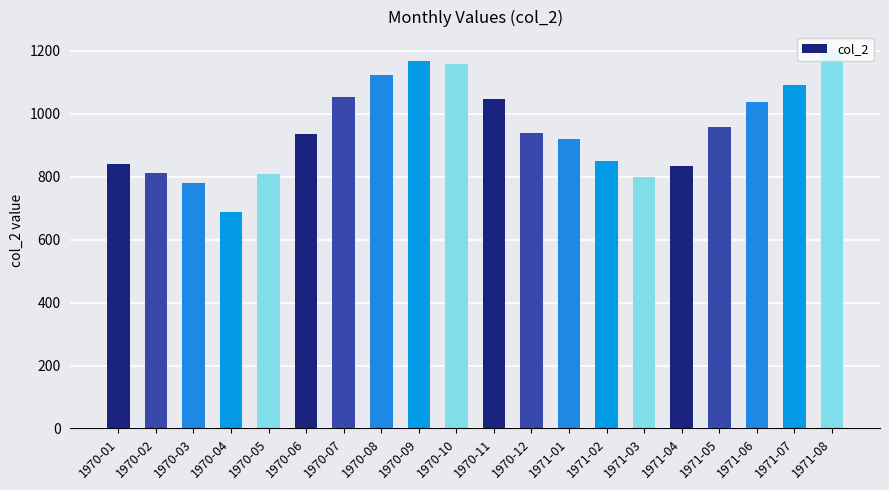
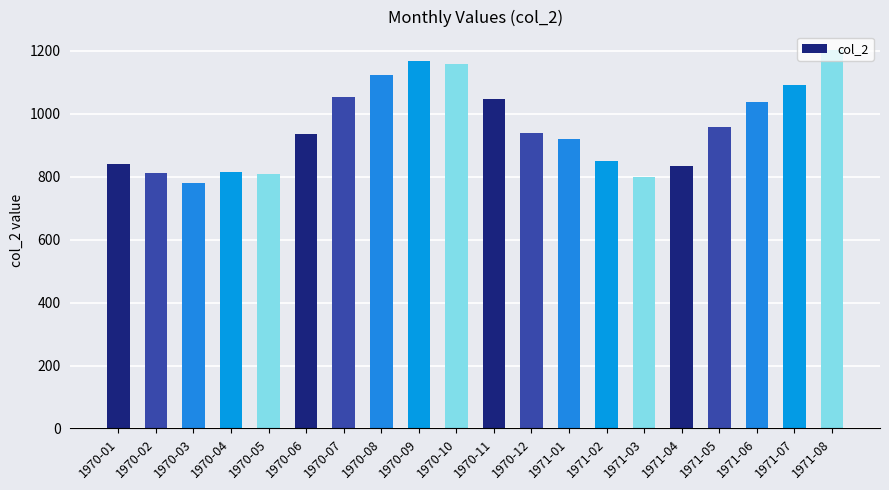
1970-04: 690 -> 820
